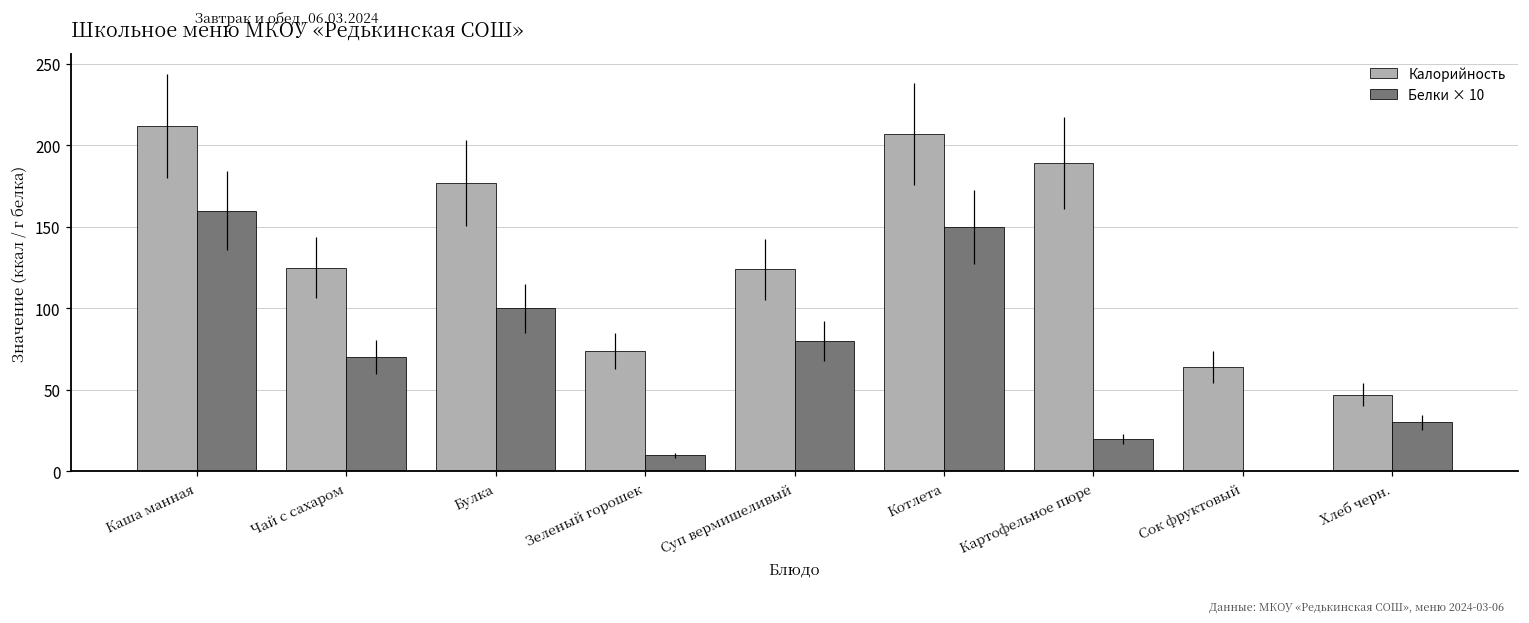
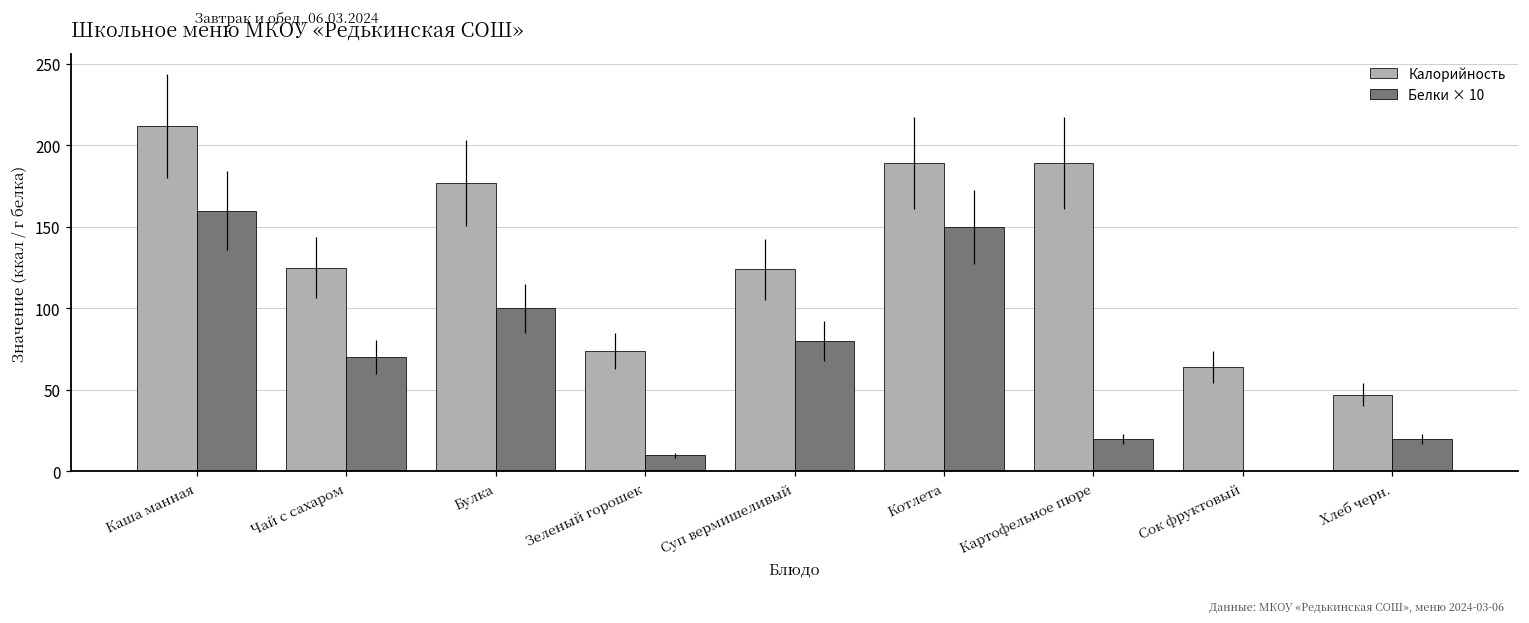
Калорийность, Котлета: 207 -> 189
Белки × 10, Хлеб черн.: 30 -> 20
